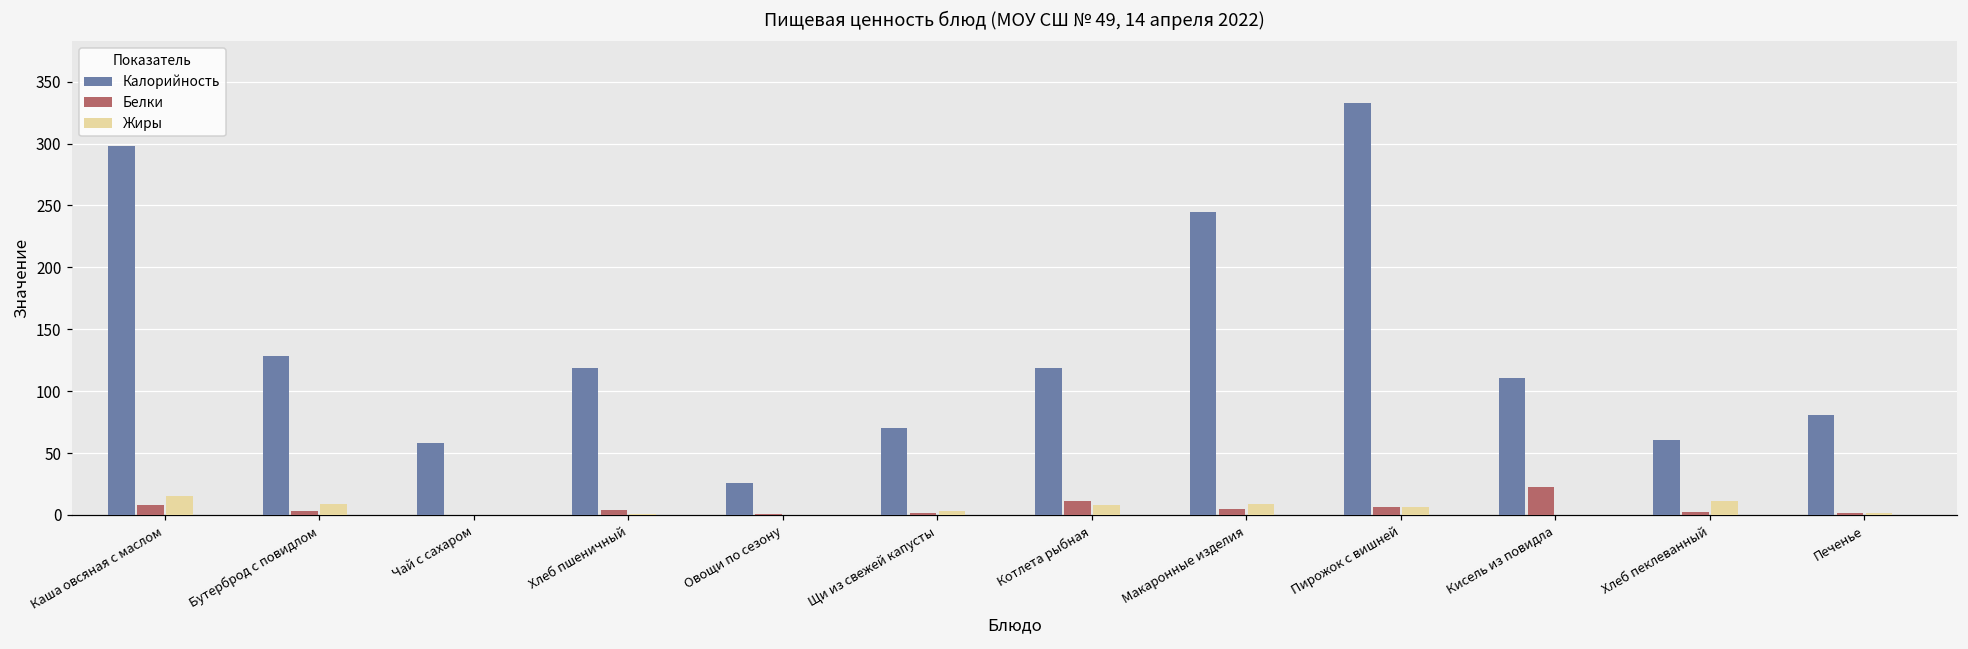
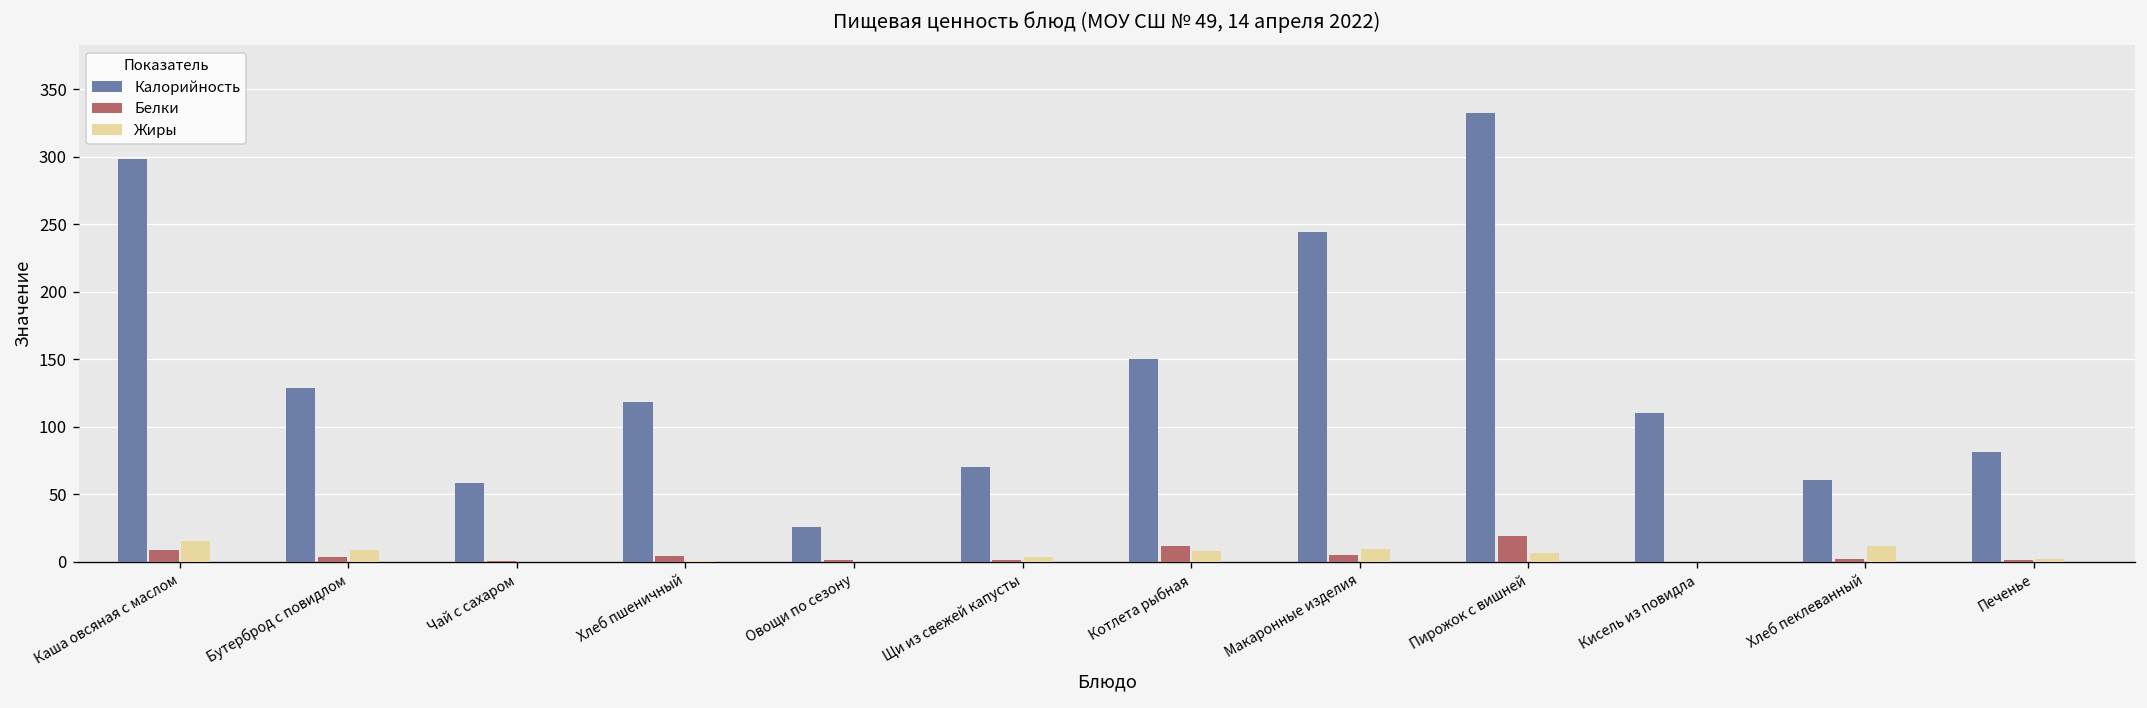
Калорийность, Котлета рыбная: 119 -> 150
Белки, Пирожок с вишней: 6 -> 19
Белки, Кисель из повидла: 22 -> 0
